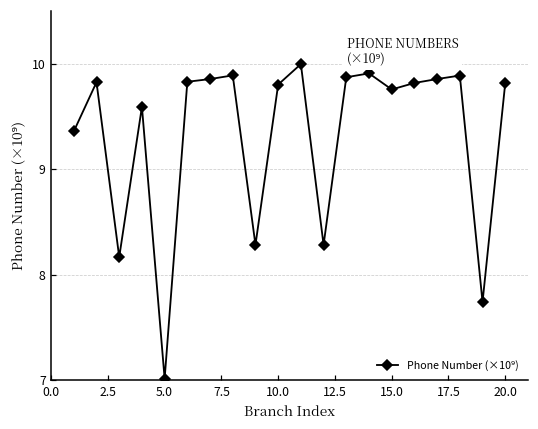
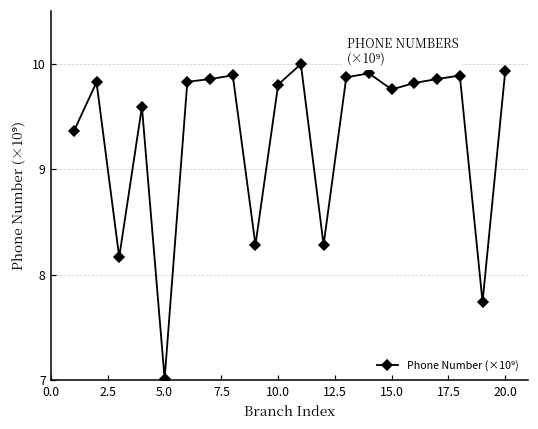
20.0: 9.8 -> 9.9
